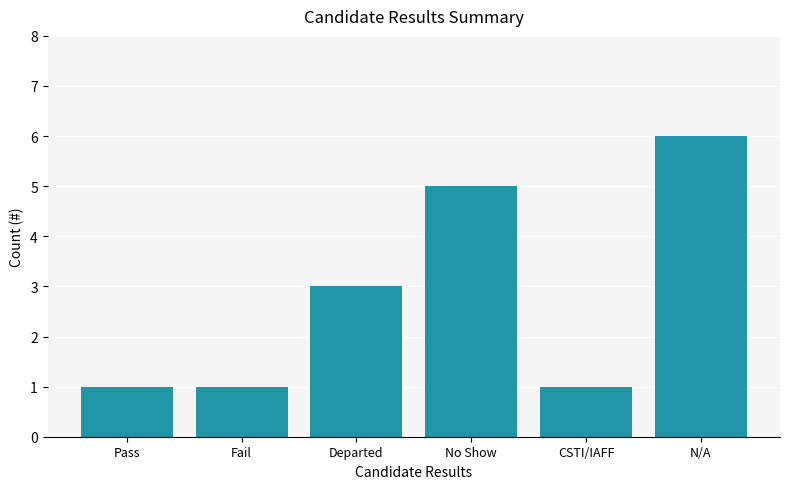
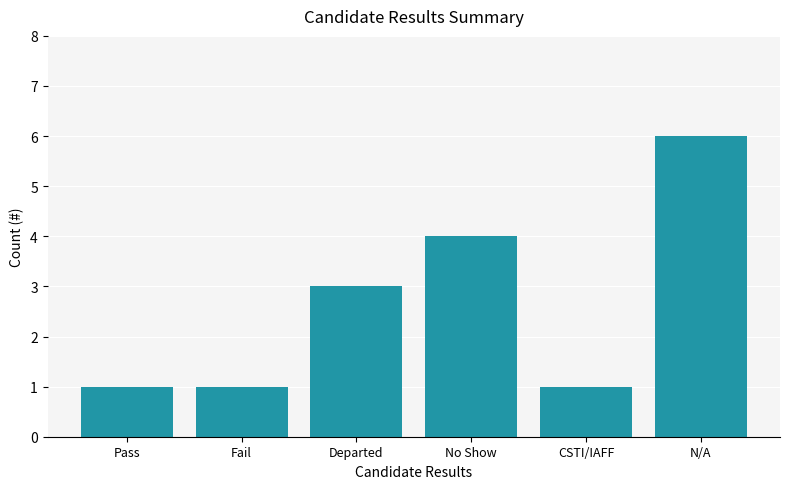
No Show: 5 -> 4
